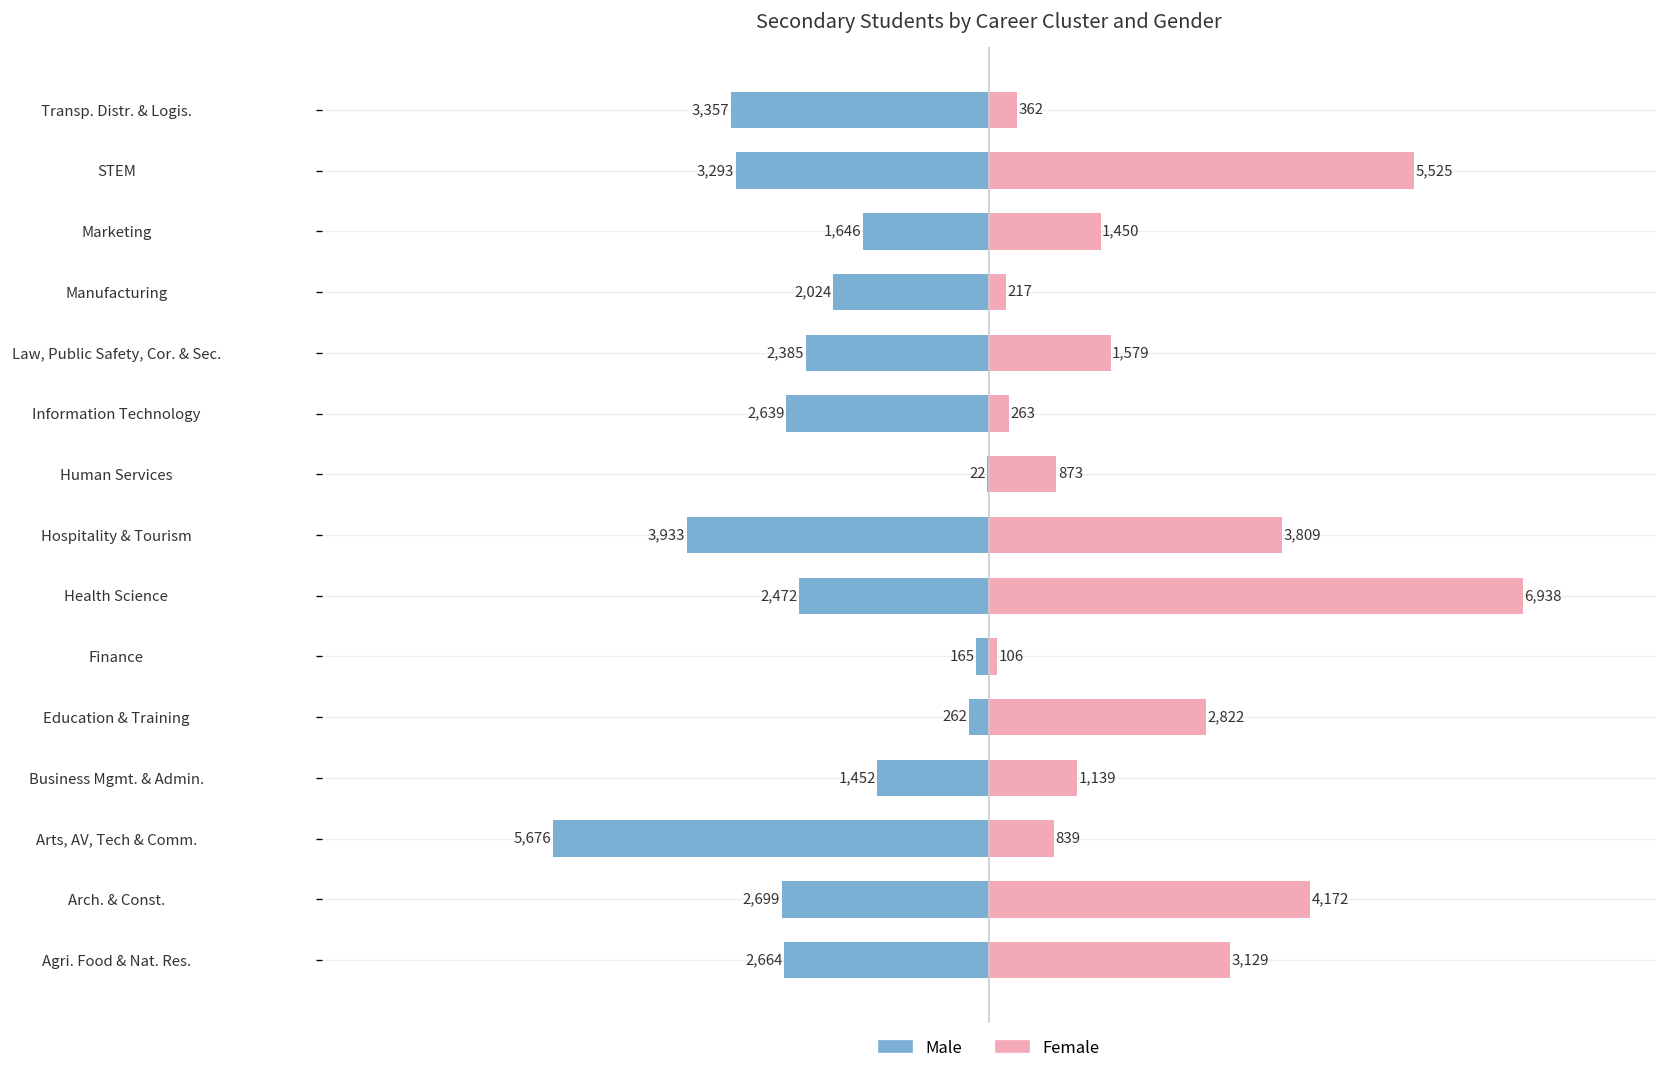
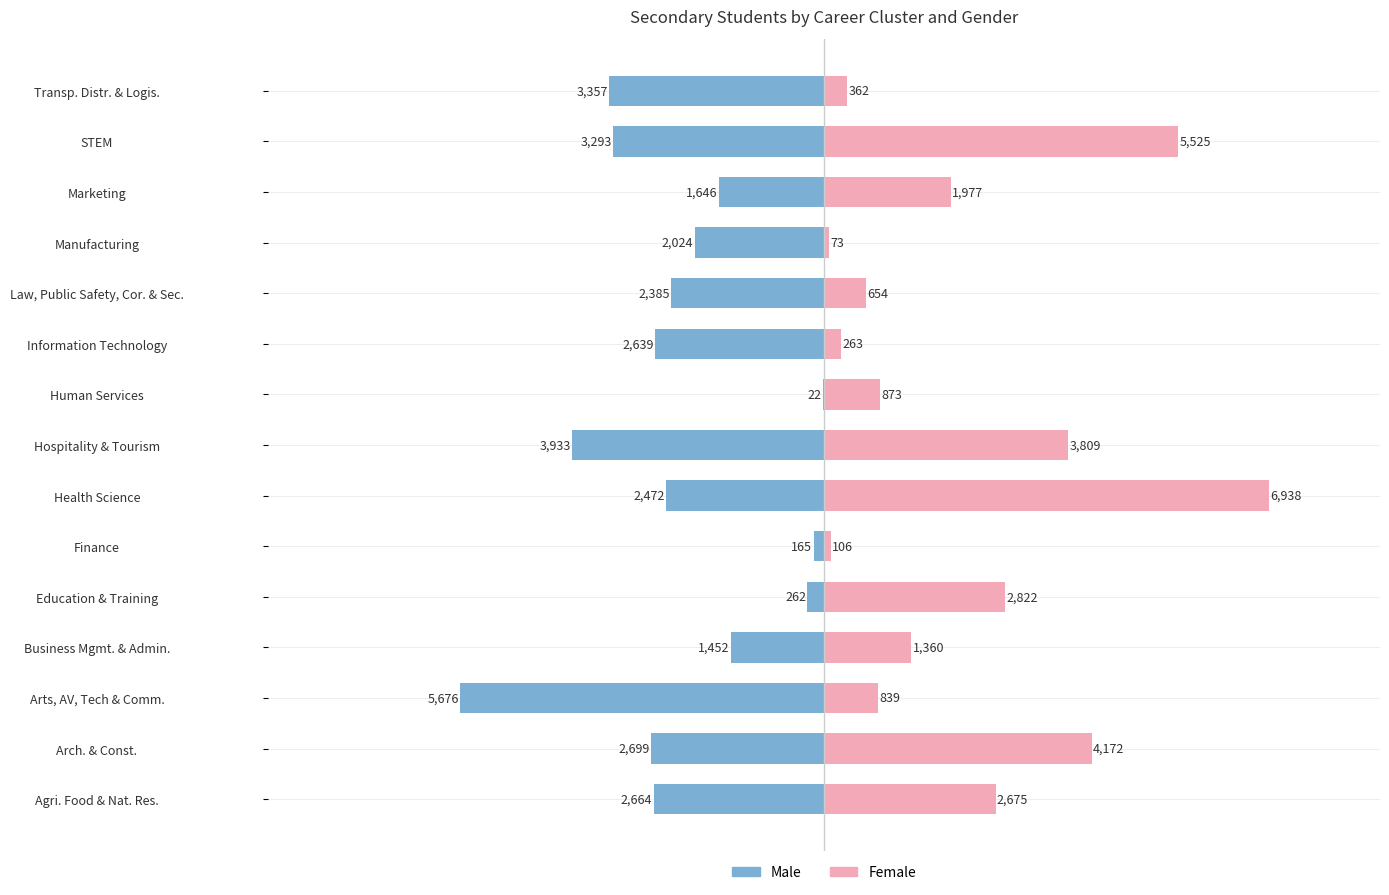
Female, Marketing: 1,450 -> 1,977
Female, Manufacturing: 217 -> 73
Female, Law, Public Safety, Cor. & Sec.: 1,579 -> 654
Female, Business Mgmt. & Admin.: 1,139 -> 1,360
Female, Agri. Food & Nat. Res.: 3,129 -> 2,675
